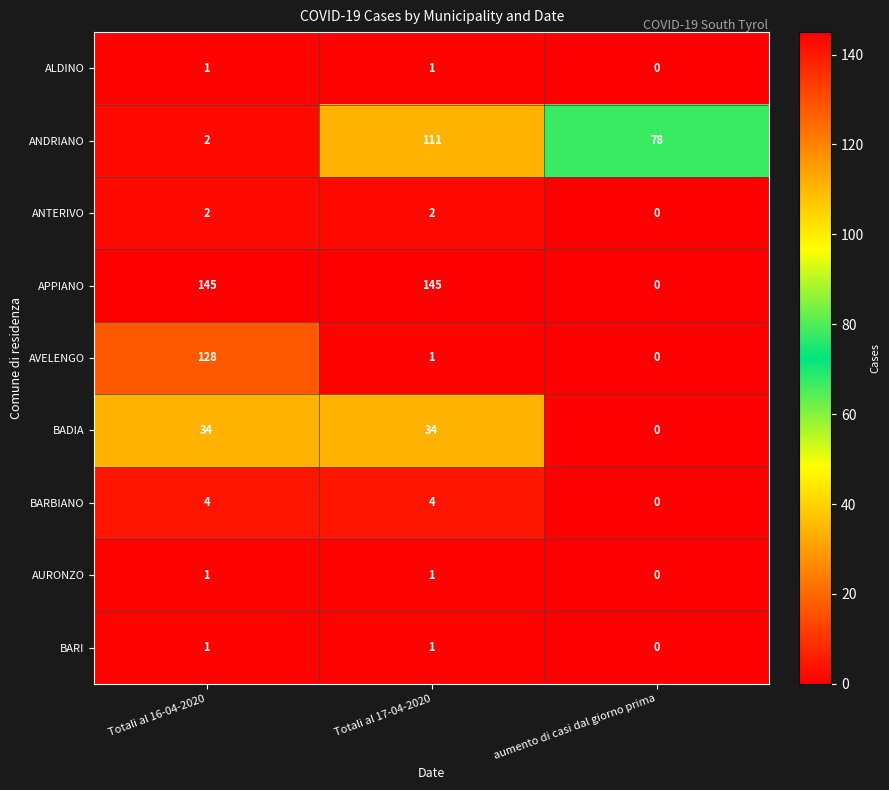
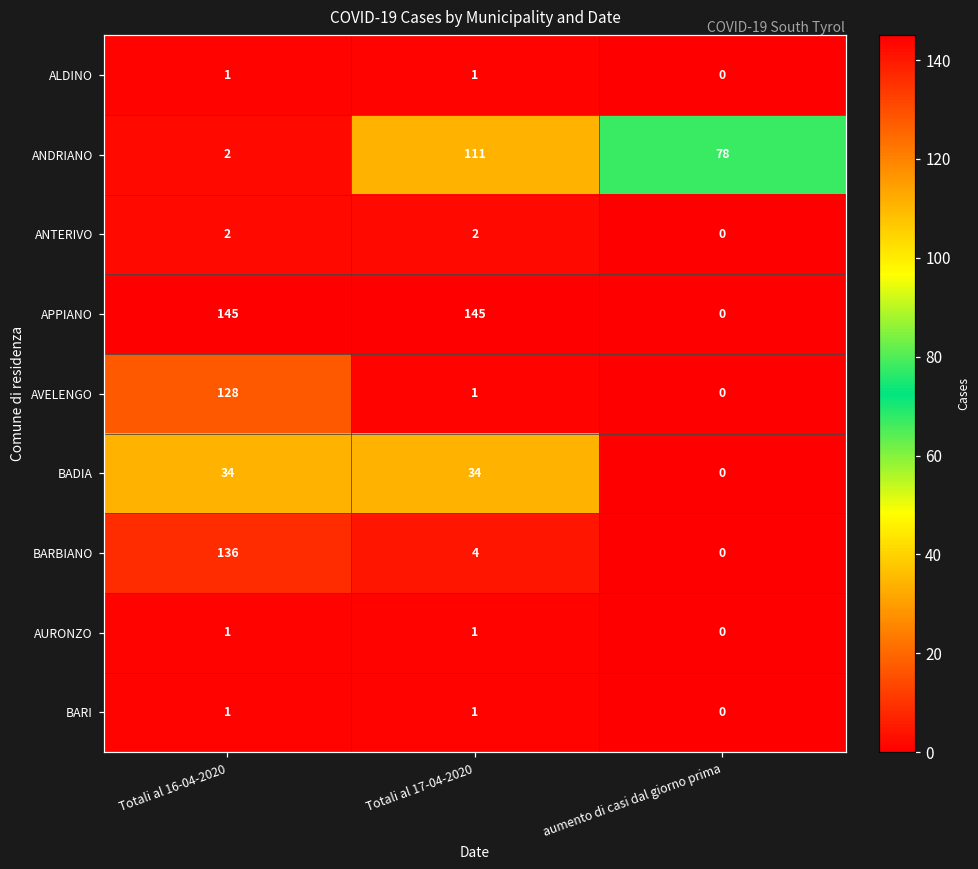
BARBIANO, Totali al 16-04-2020: 4 -> 136
